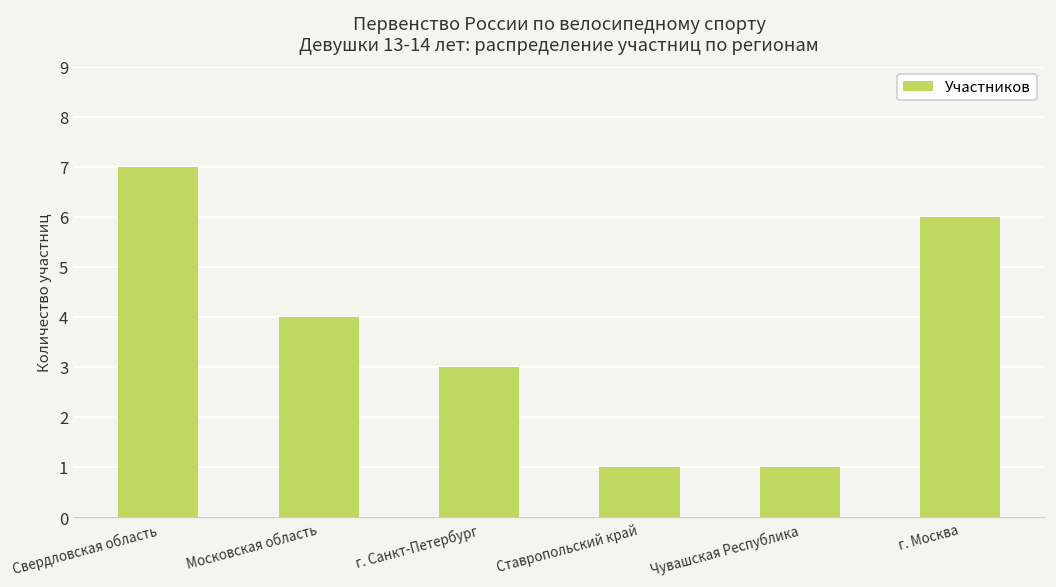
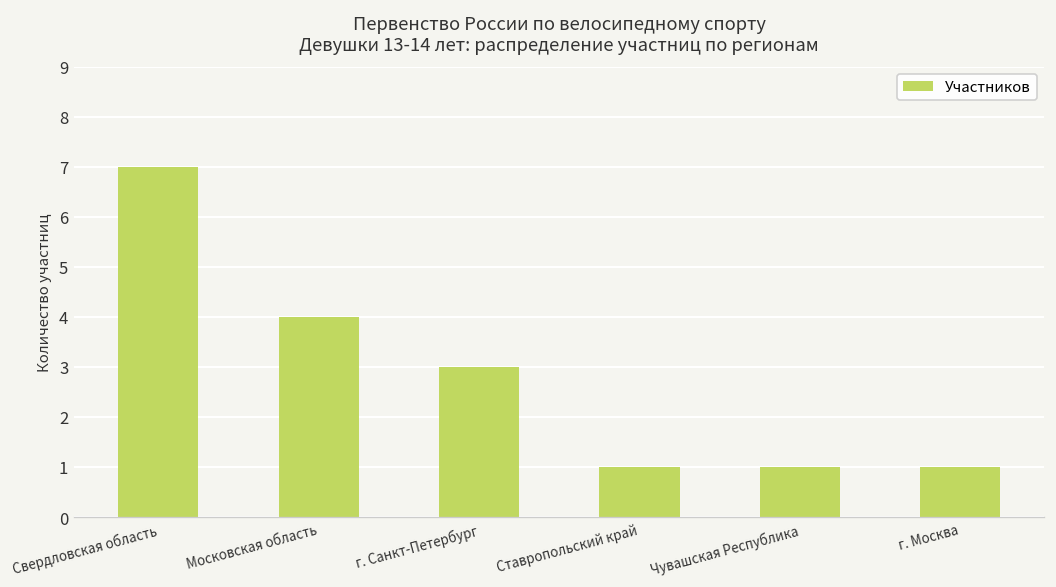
г. Москва: 6 -> 1
